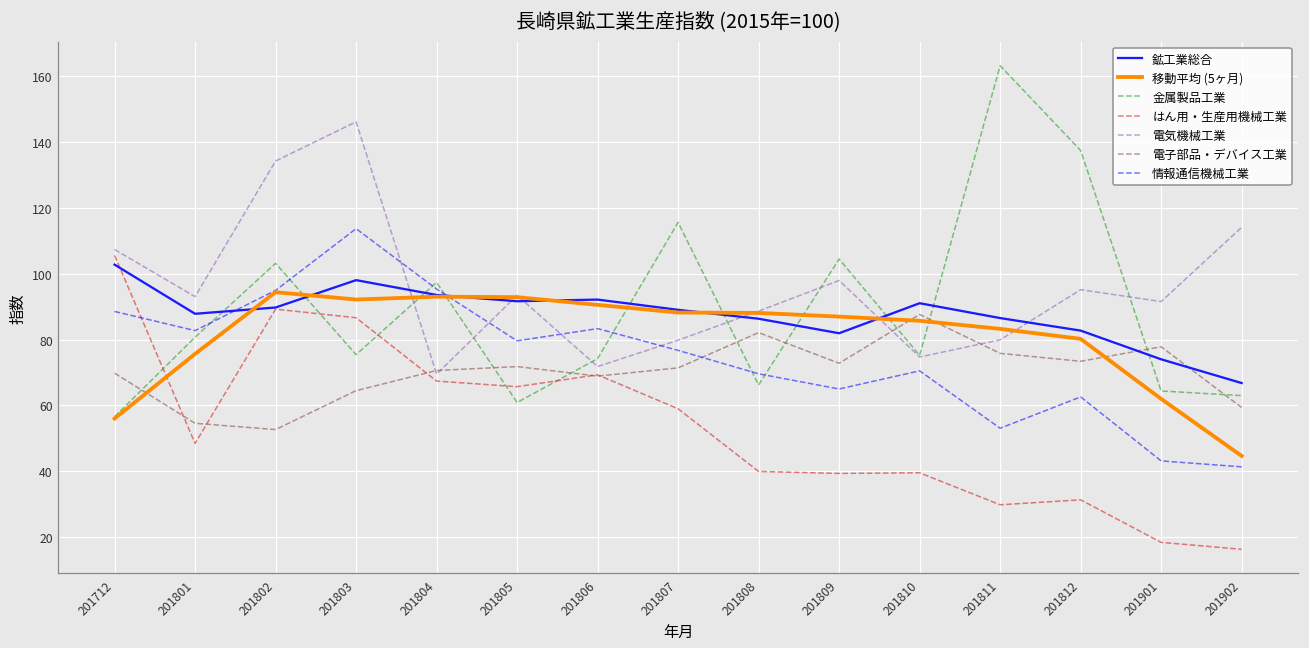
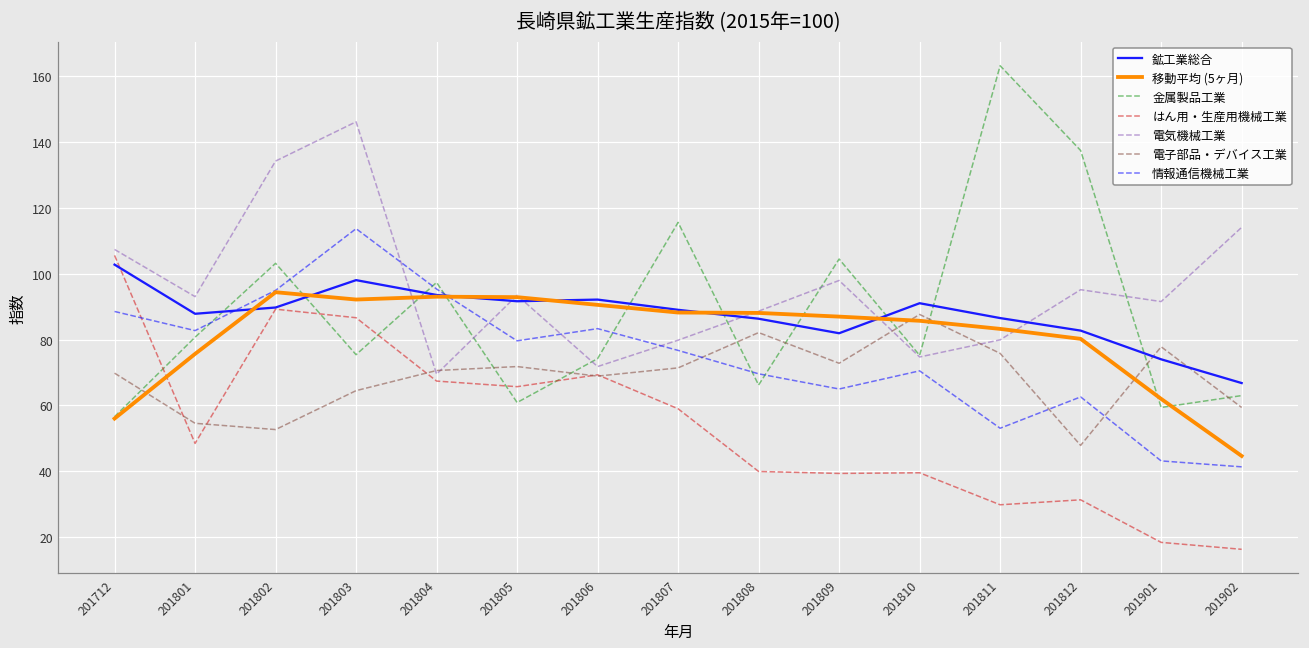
電子部品・デバイス工業, 201812: 73 -> 48
金属製品工業, 201901: 64 -> 59
